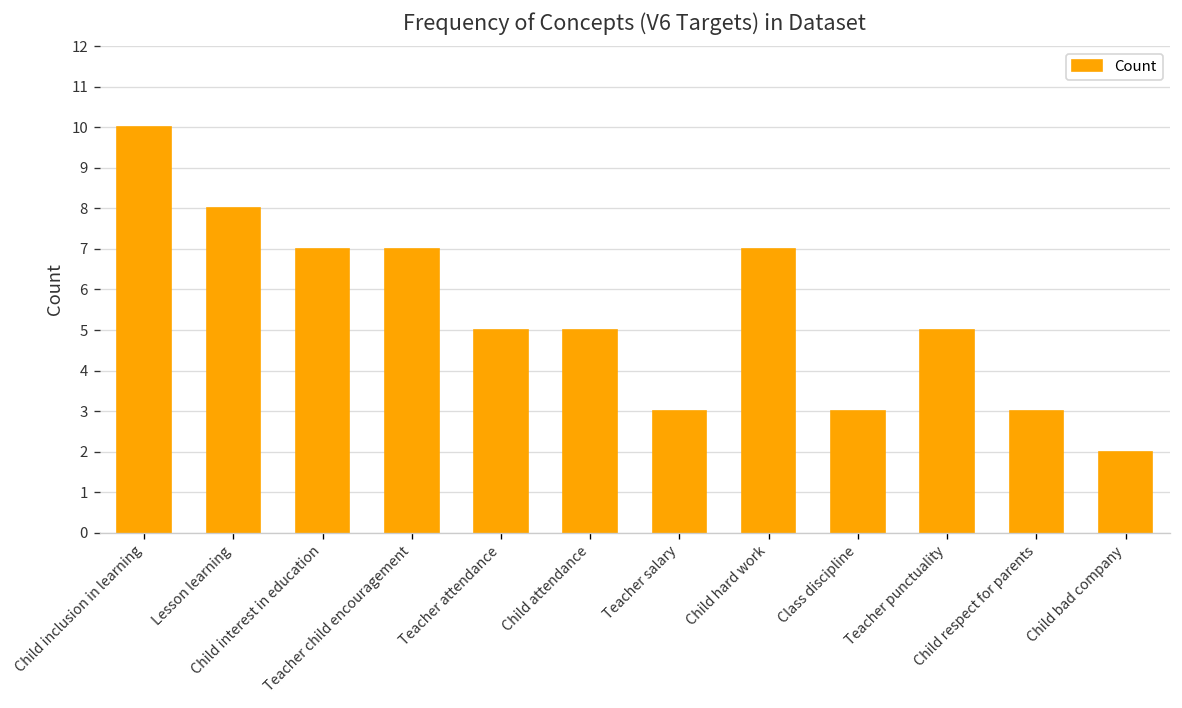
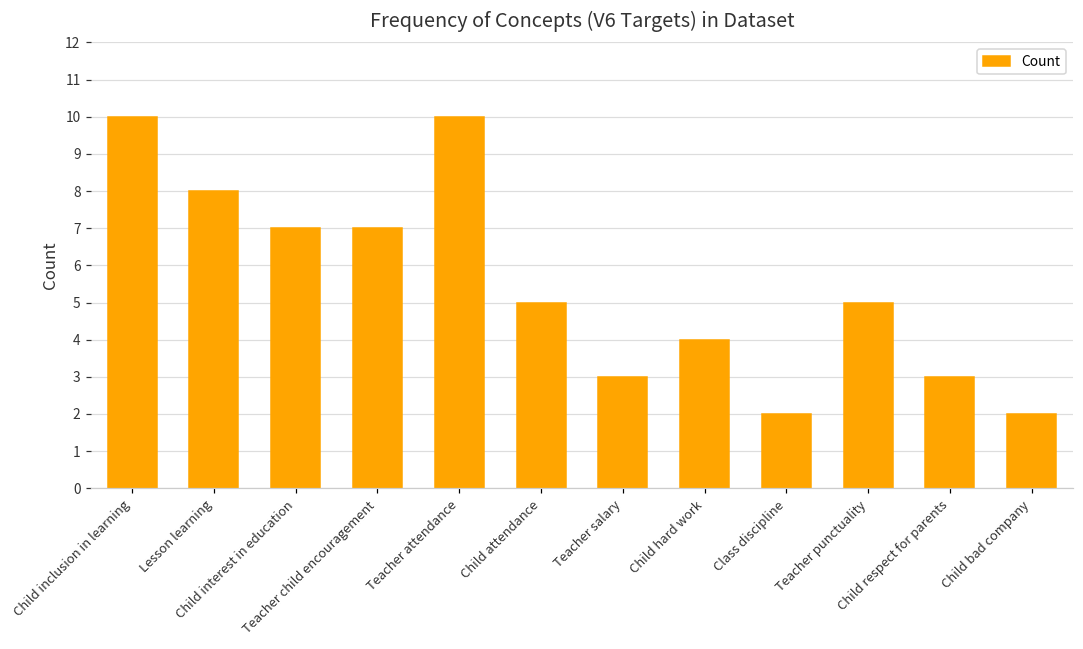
Teacher attendance: 5 -> 10
Child hard work: 7 -> 4
Class discipline: 3 -> 2
